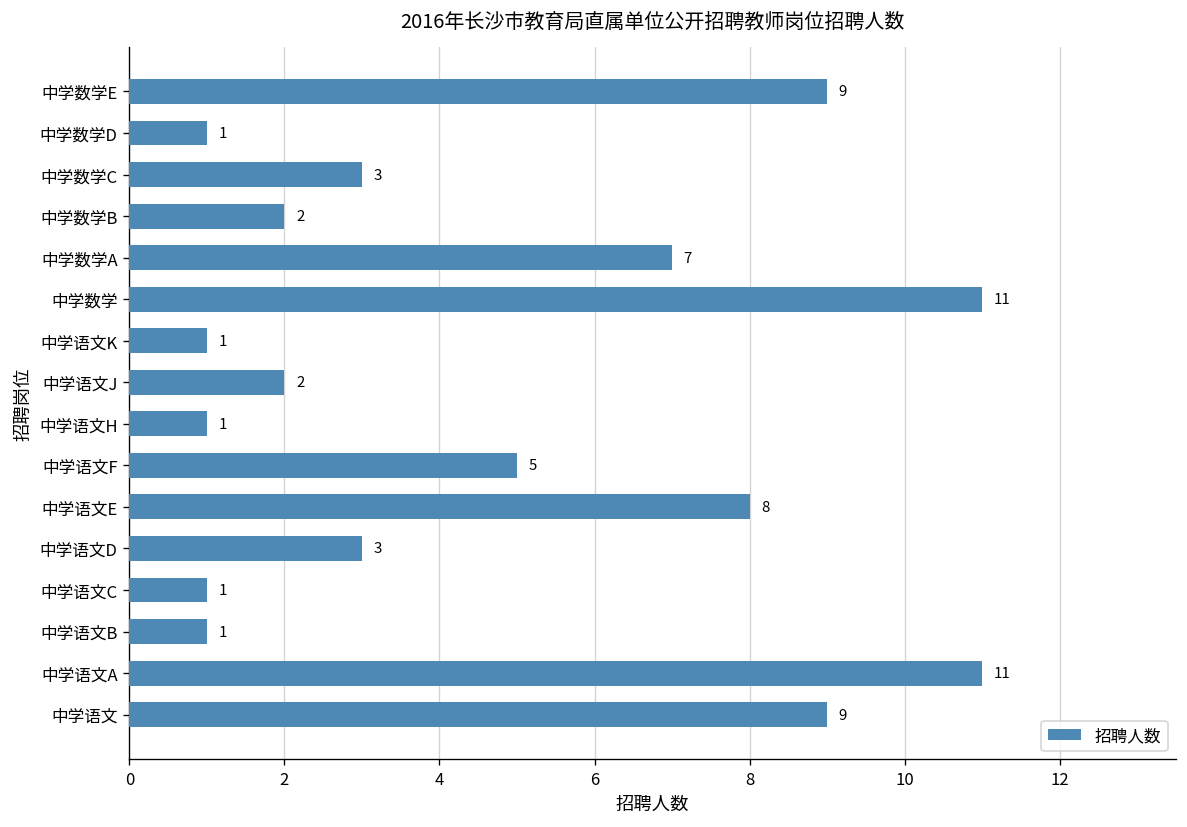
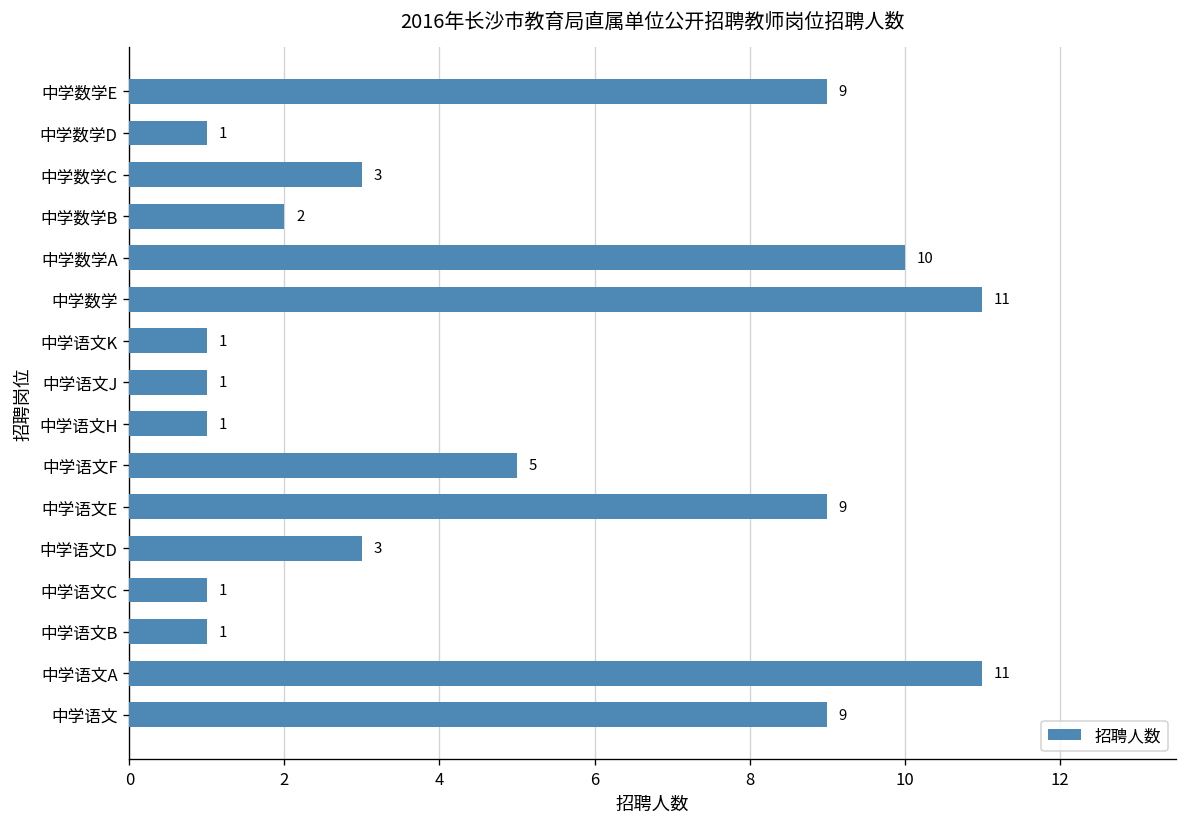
中学数学A: 7 -> 10
中学语文J: 2 -> 1
中学语文E: 8 -> 9
